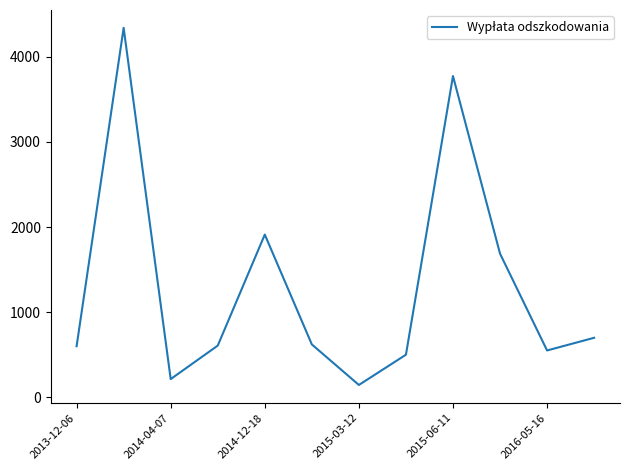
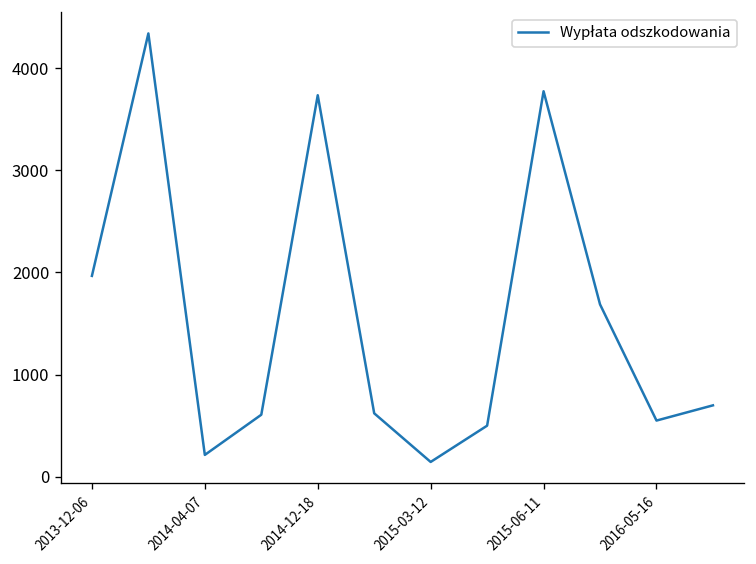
2013-12-06: 600 -> 2000
2014-12-18: 1900 -> 3700
